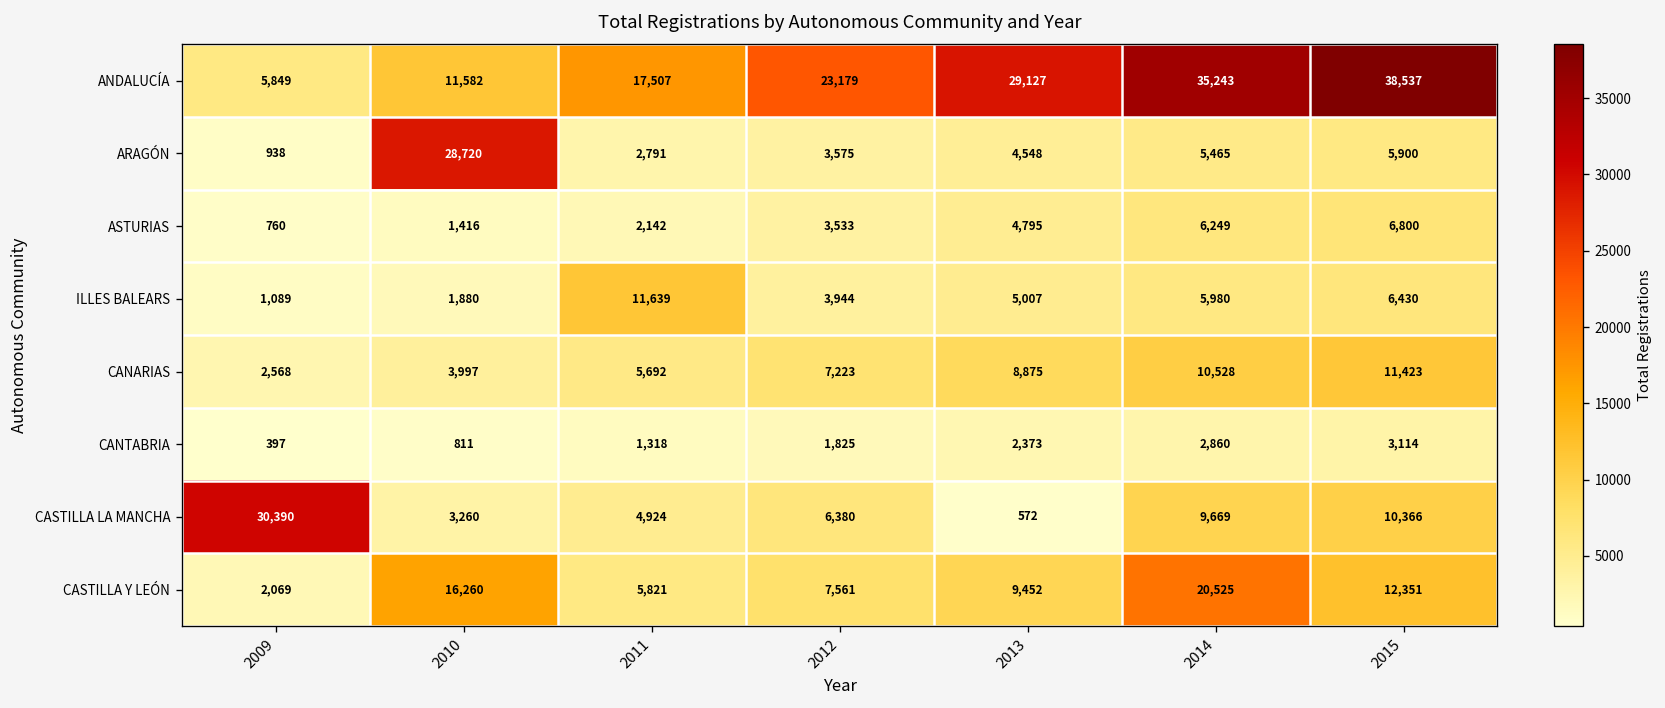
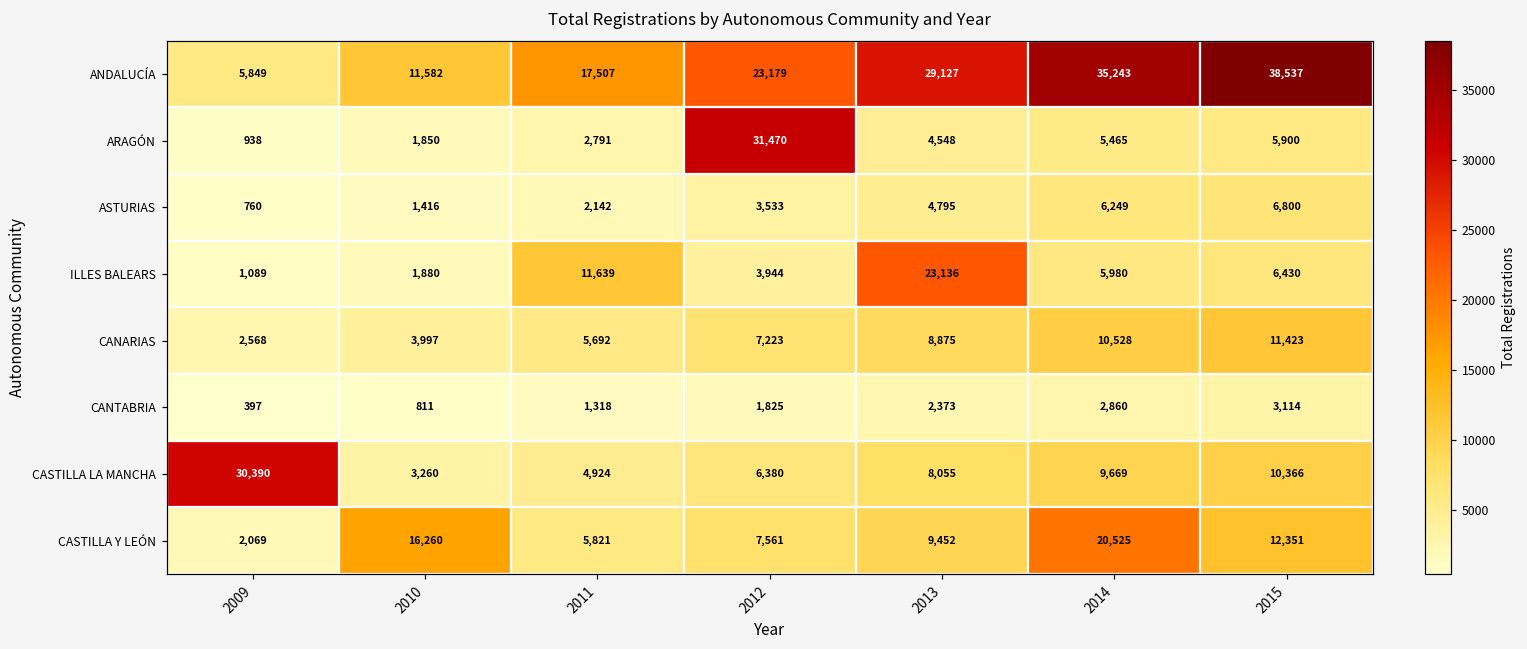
ARAGÓN, 2010: 28,720 -> 1,850
ARAGÓN, 2012: 3,575 -> 31,470
ILLES BALEARS, 2013: 5,007 -> 23,136
CASTILLA LA MANCHA, 2013: 572 -> 8,055
